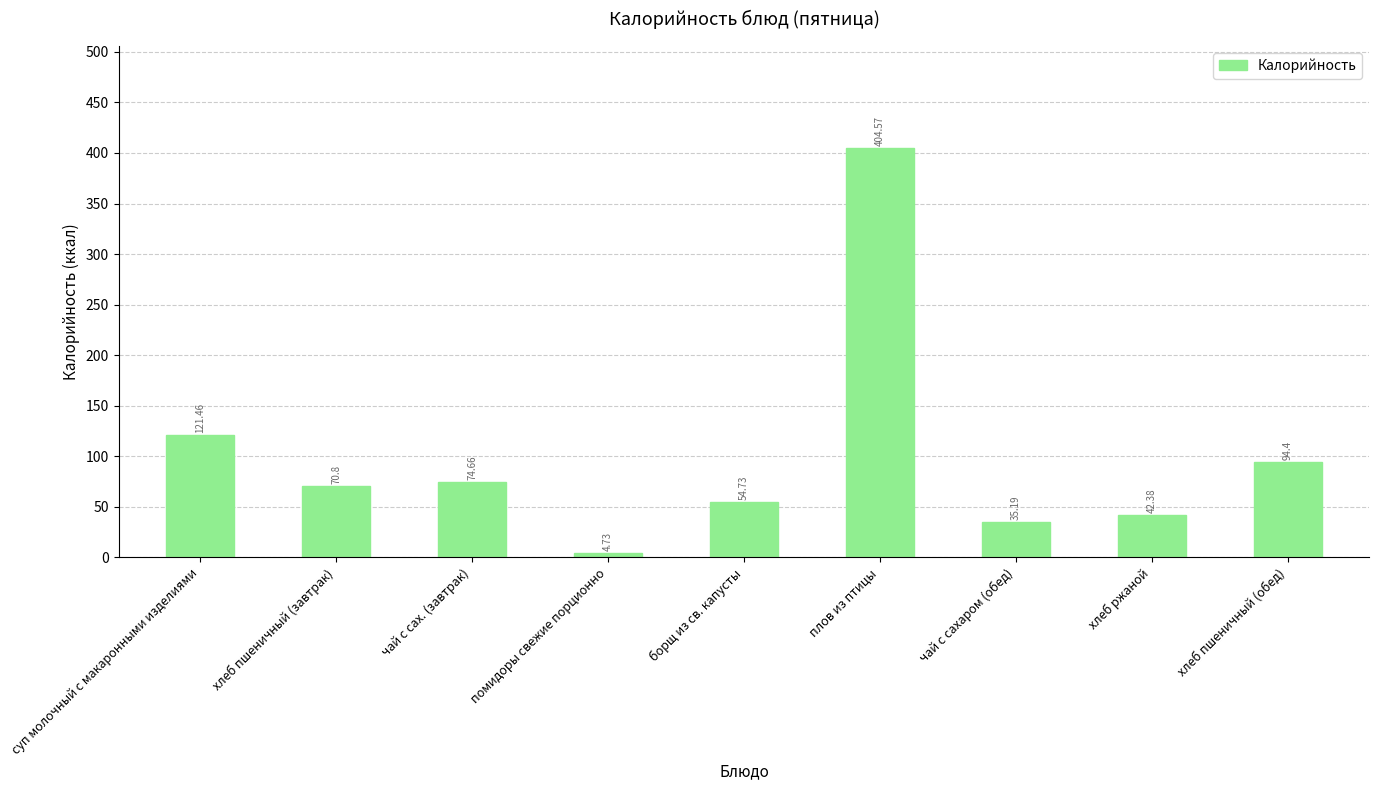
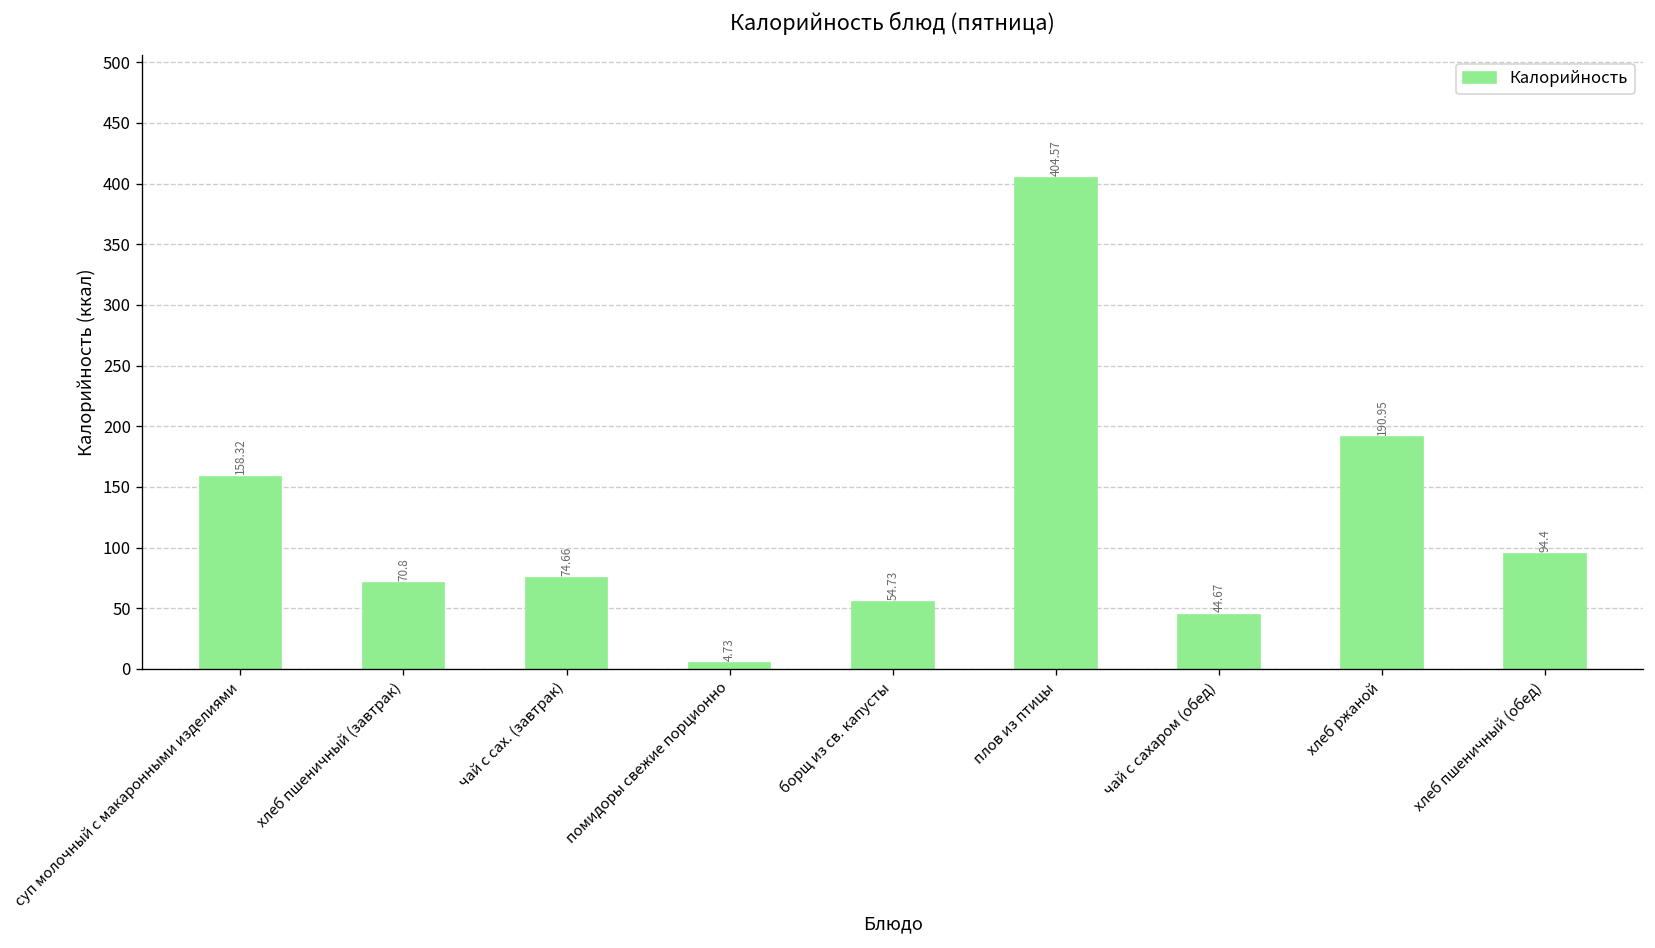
суп молочный с макаронными изделиями: 121.46 -> 158.32
чай с сахаром (обед): 35.19 -> 44.67
хлеб ржаной: 42.38 -> 190.95
